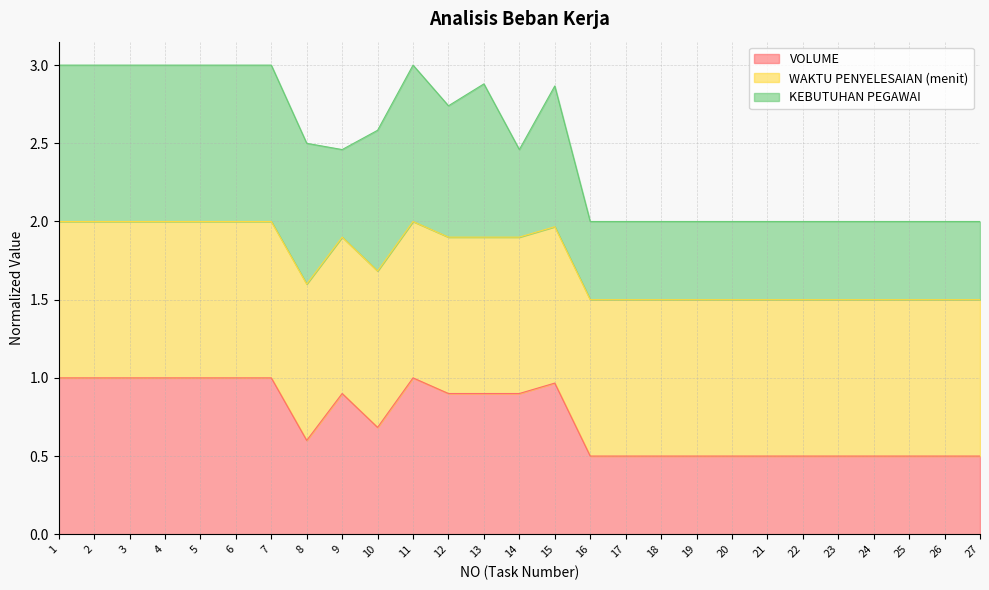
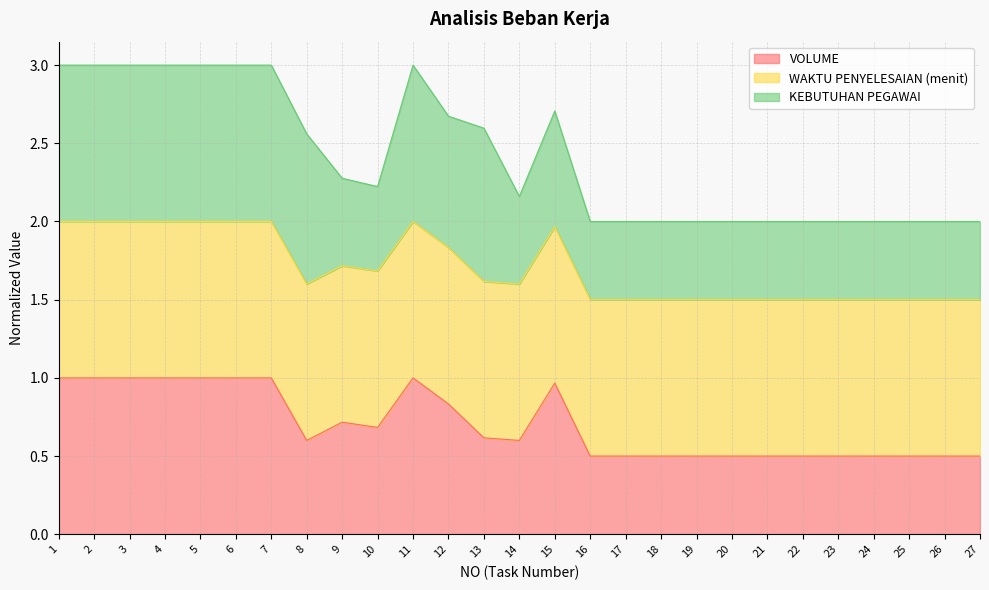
KEBUTUHAN PEGAWAI, 8: 0.90 -> 0.96
VOLUME, 9: 0.90 -> 0.72
KEBUTUHAN PEGAWAI, 10: 0.90 -> 0.54
VOLUME, 12: 0.90 -> 0.83
VOLUME, 13: 0.90 -> 0.62
VOLUME, 14: 0.90 -> 0.60
KEBUTUHAN PEGAWAI, 15: 0.90 -> 0.74
